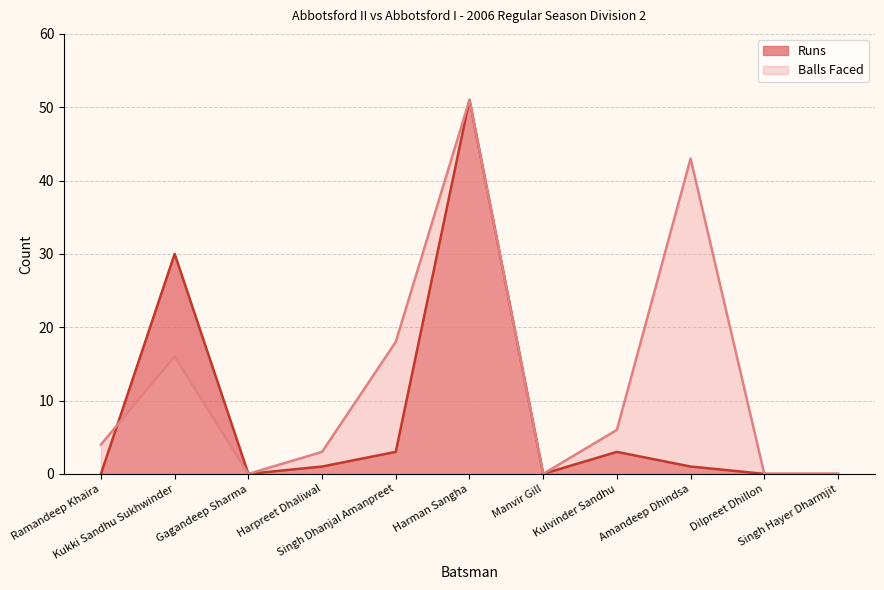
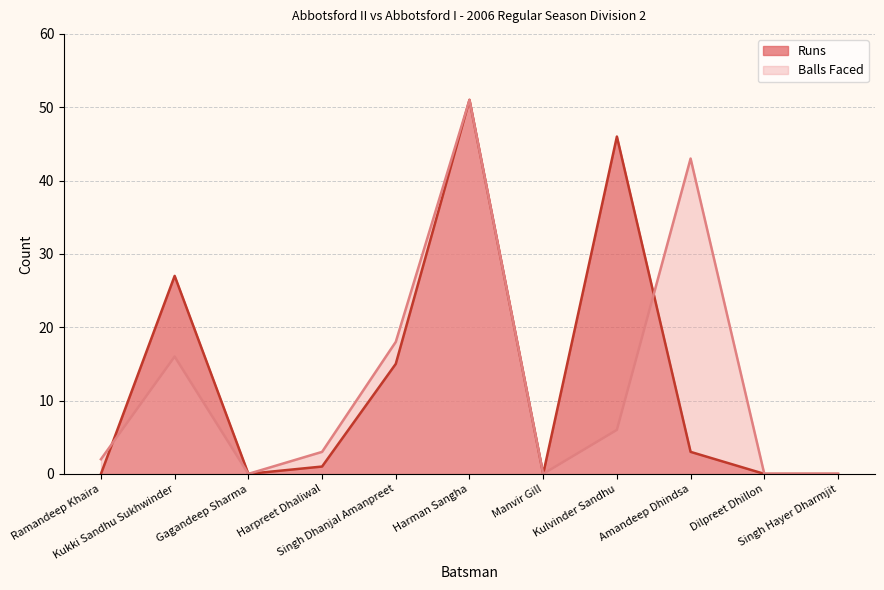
Balls Faced, Ramandeep Khaira: 4 -> 2
Runs, Kukki Sandhu Sukhwinder: 30 -> 27
Runs, Singh Dhanjal Amanpreet: 3 -> 15
Runs, Kulvinder Sandhu: 3 -> 46
Runs, Amandeep Dhindsa: 1 -> 3
